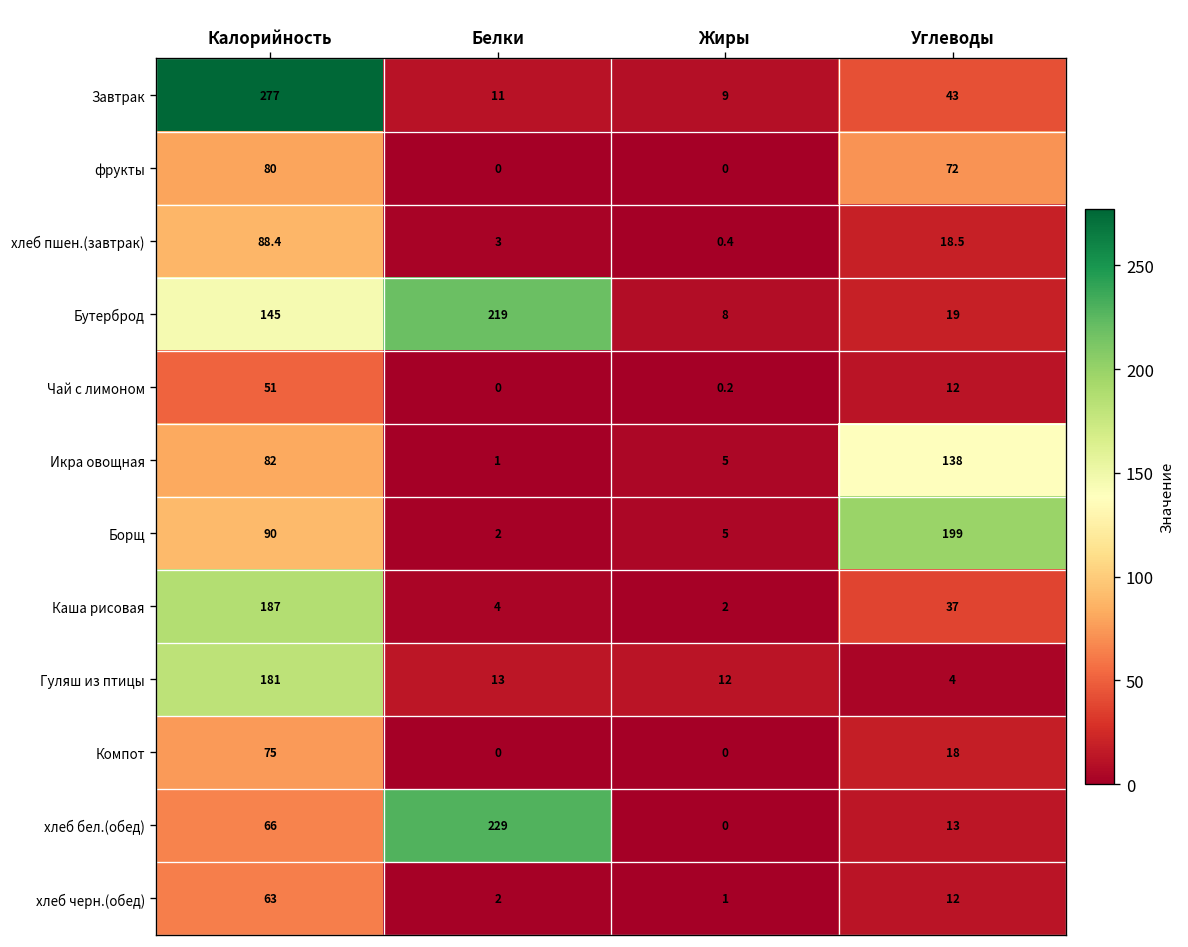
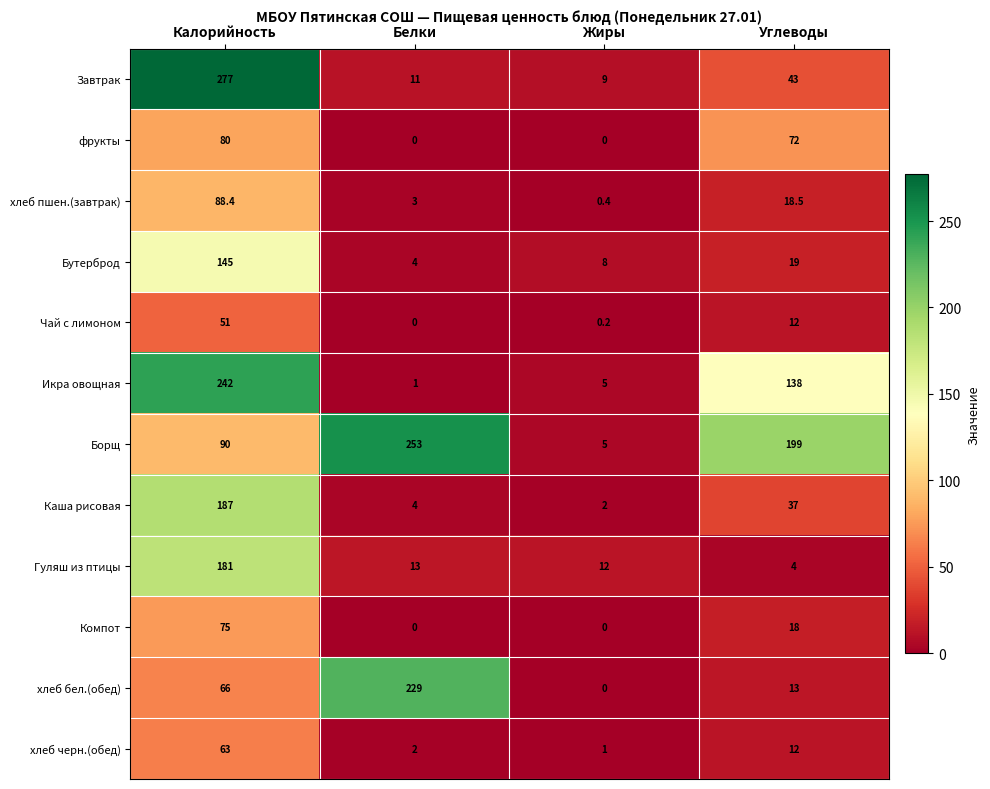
Бутерброд, Белки: 219 -> 4
Икра овощная, Калорийность: 82 -> 242
Борщ, Белки: 2 -> 253
